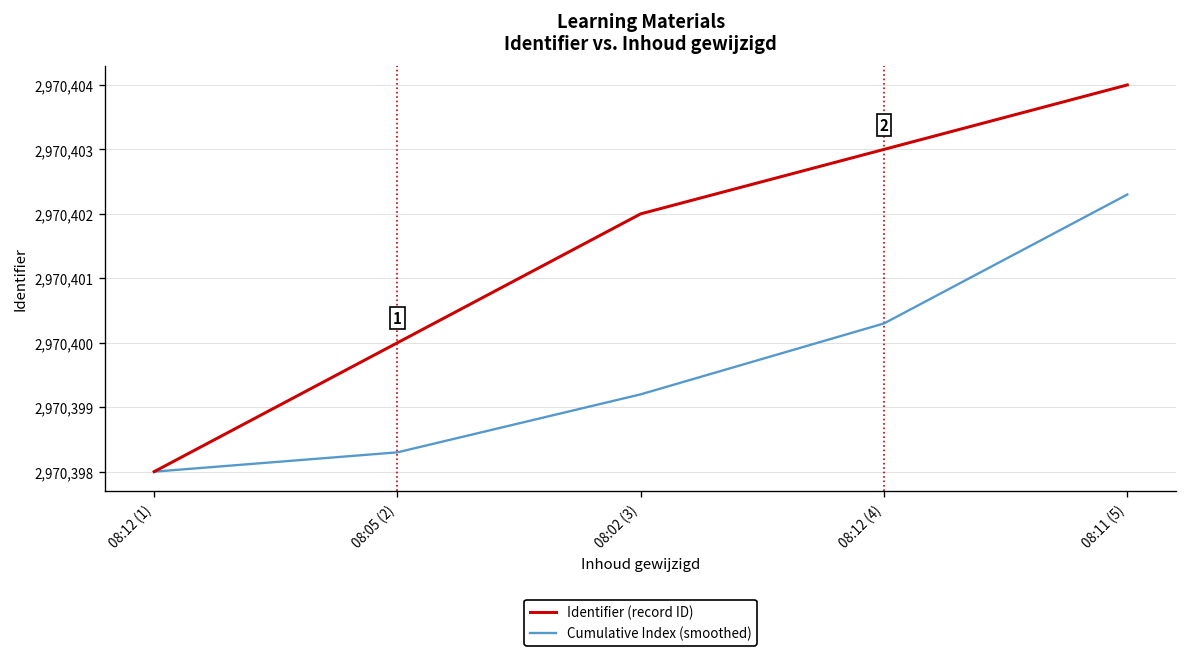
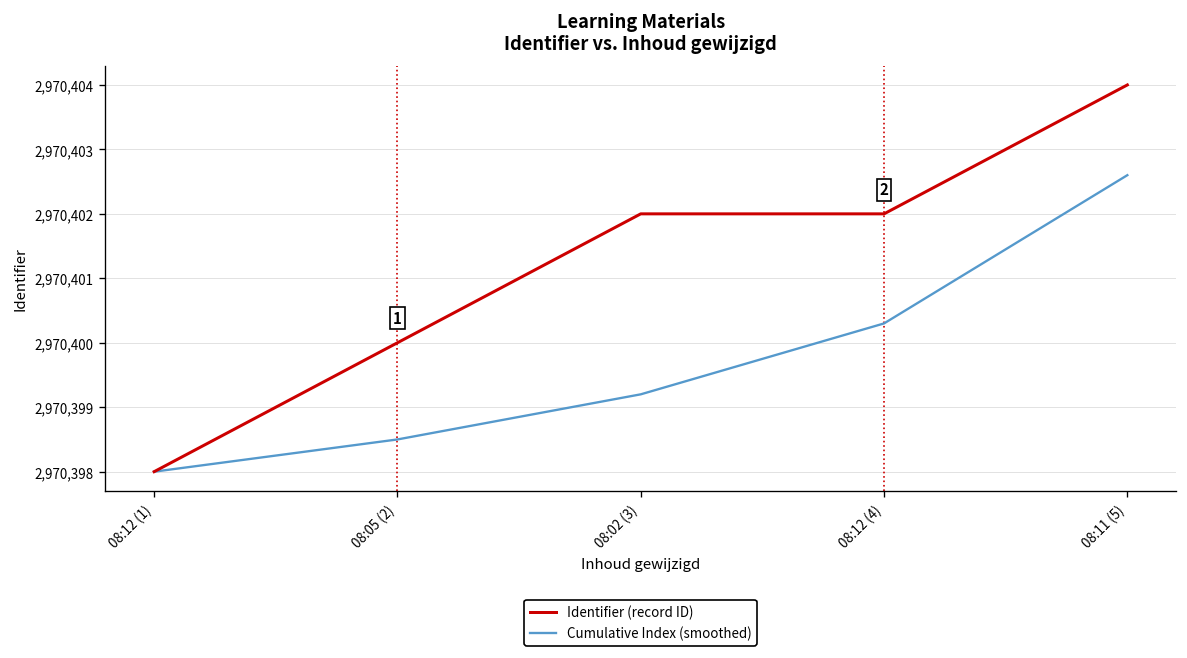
Cumulative Index (smoothed), 08:05 (2): 2,970,398.3 -> 2,970,398.5
Identifier (record ID), 08:12 (4): 2,970,403.0 -> 2,970,402.0
Cumulative Index (smoothed), 08:11 (5): 2,970,402 -> 2,970,403
